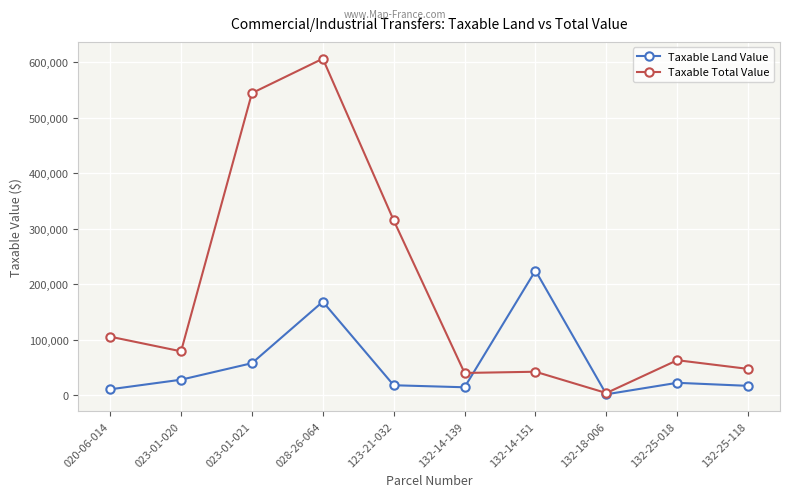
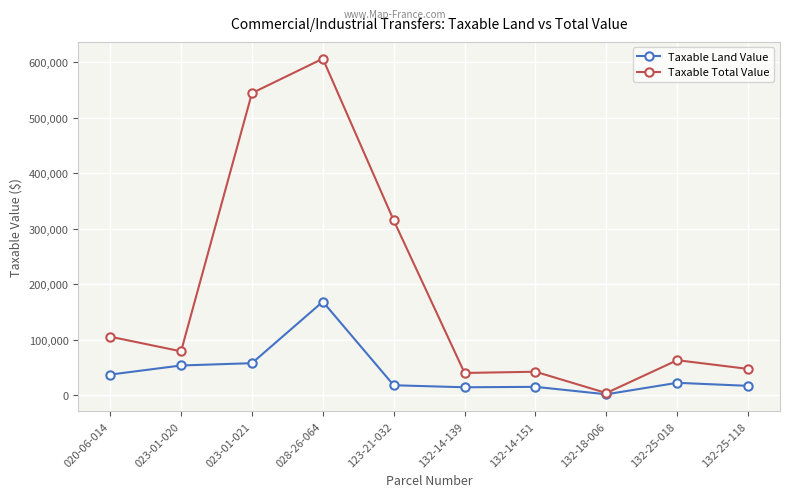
Taxable Land Value, 020-06-014: 10,000 -> 40,000
Taxable Land Value, 023-01-020: 30,000 -> 50,000
Taxable Land Value, 132-14-151: 220,000 -> 10,000
